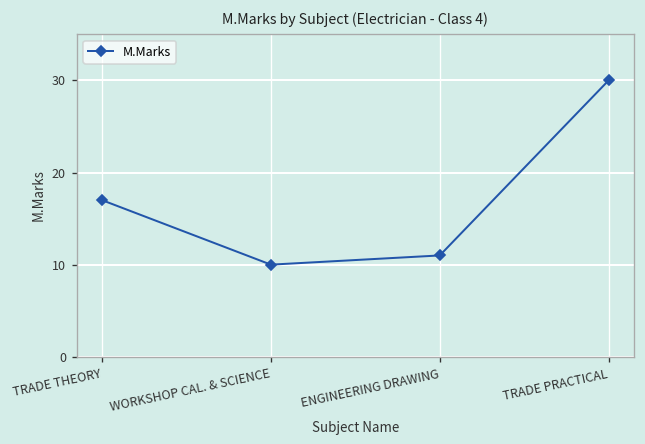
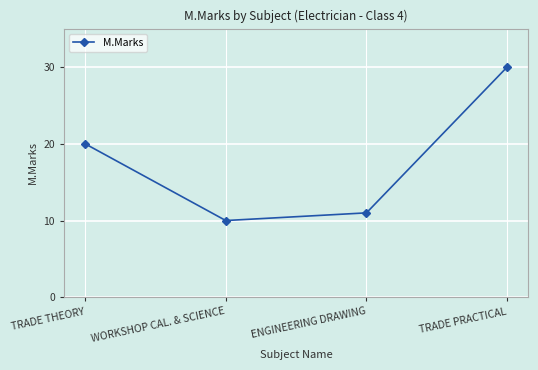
TRADE THEORY: 17 -> 20
